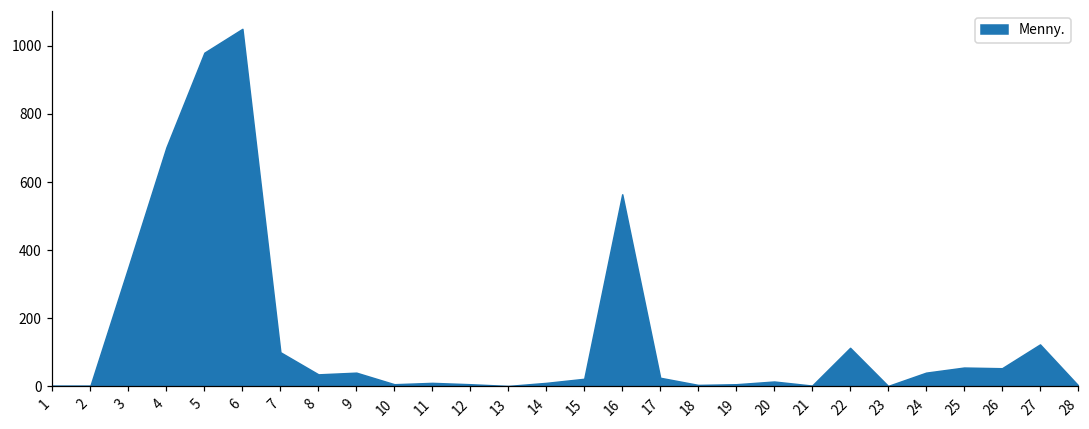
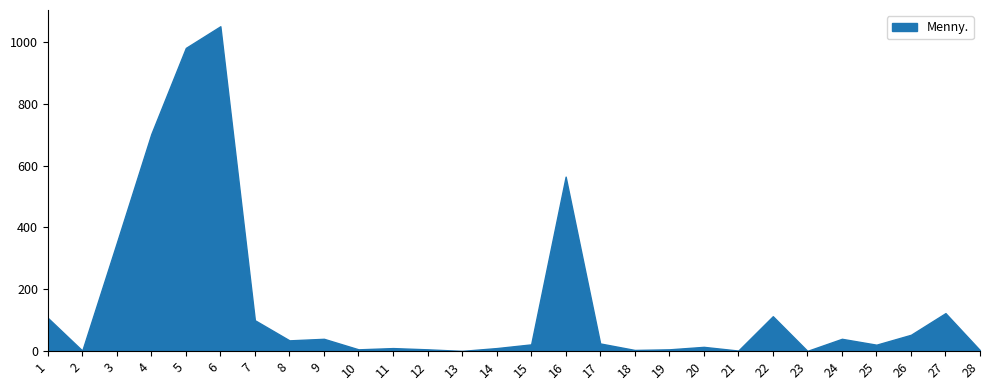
1: 0 -> 110
25: 60 -> 20
